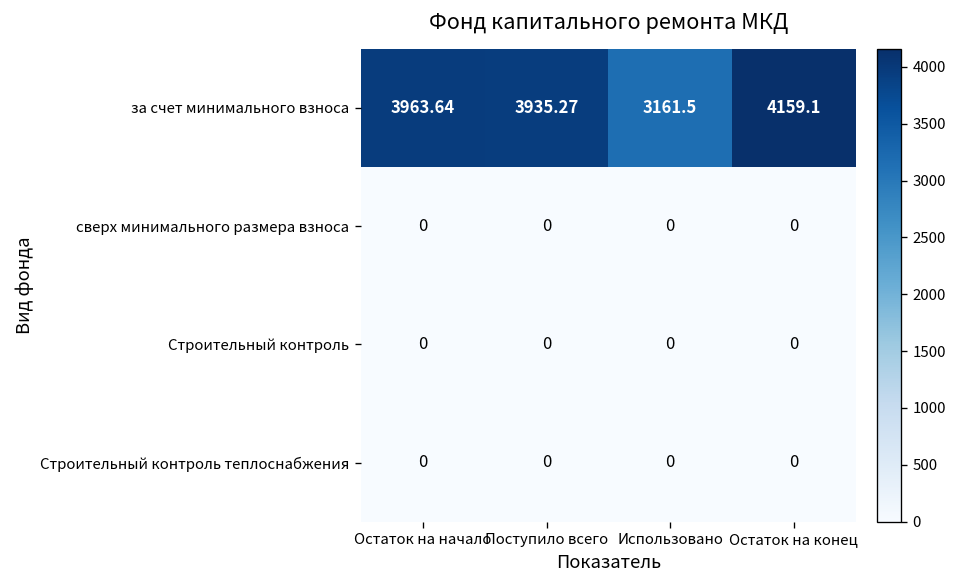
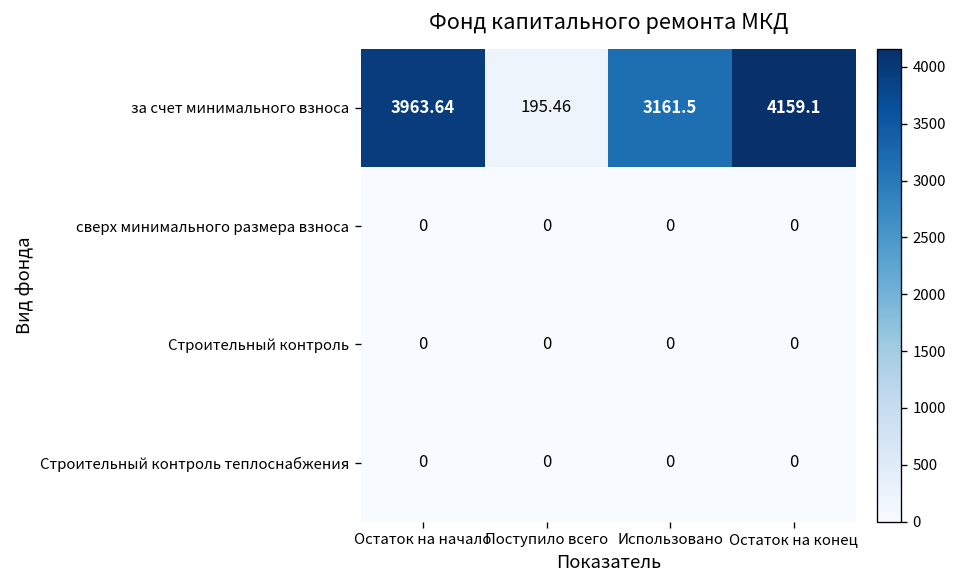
за счет минимального взноса, Поступило всего: 3935.27 -> 195.46
